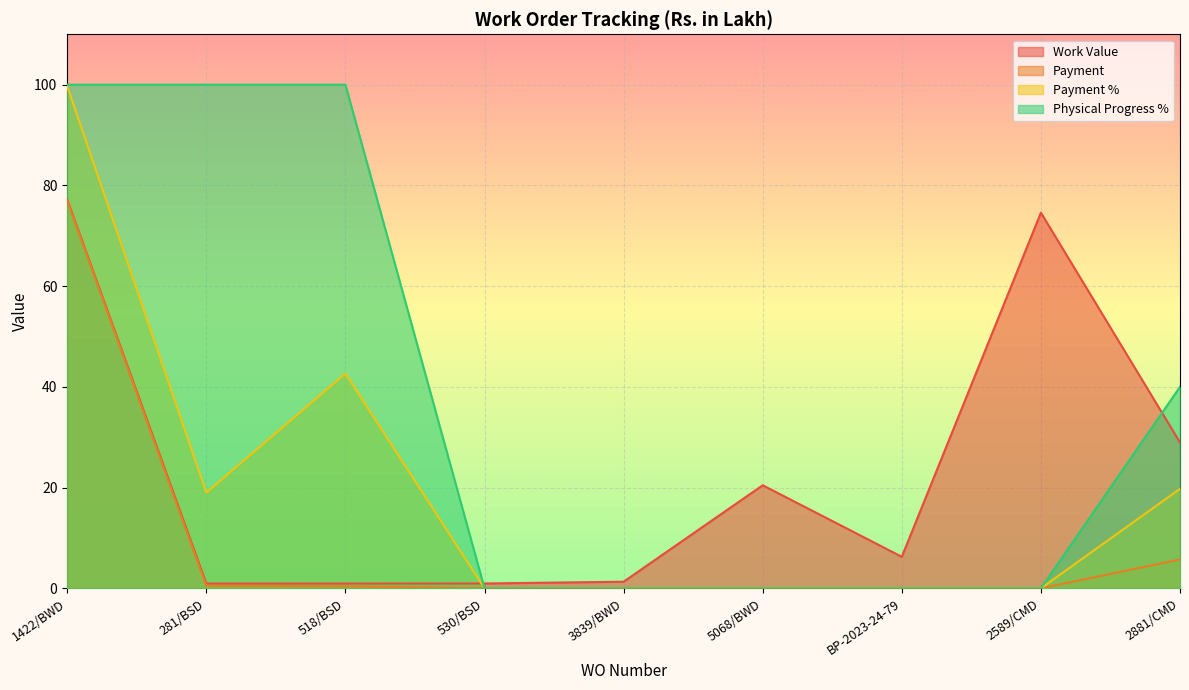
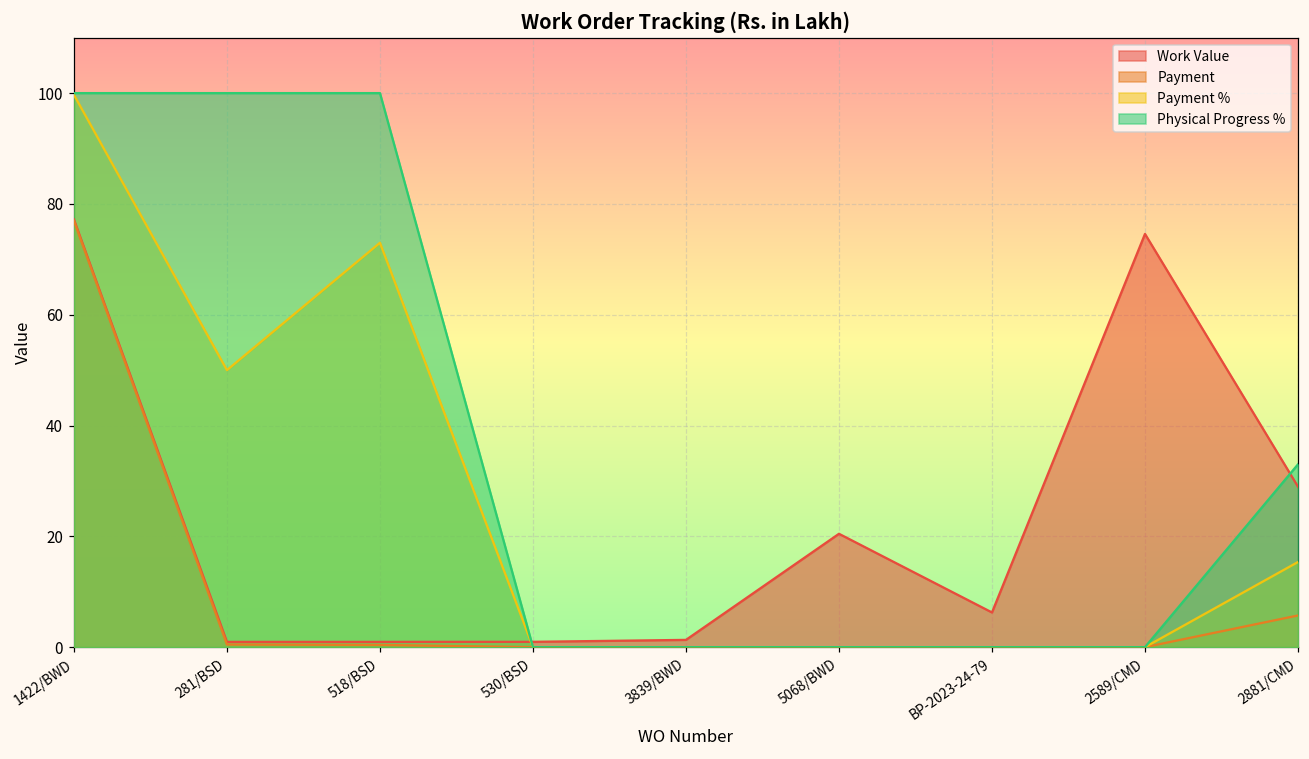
Payment %, 281/BSD: 19 -> 50
Payment %, 518/BSD: 43 -> 73
Payment %, 2881/CMD: 20 -> 15
Physical Progress %, 2881/CMD: 40 -> 33
